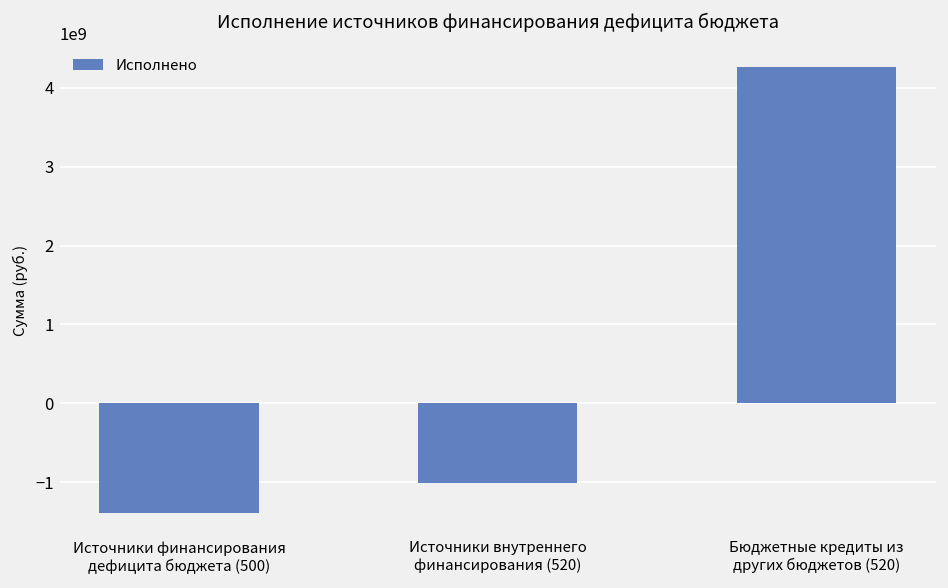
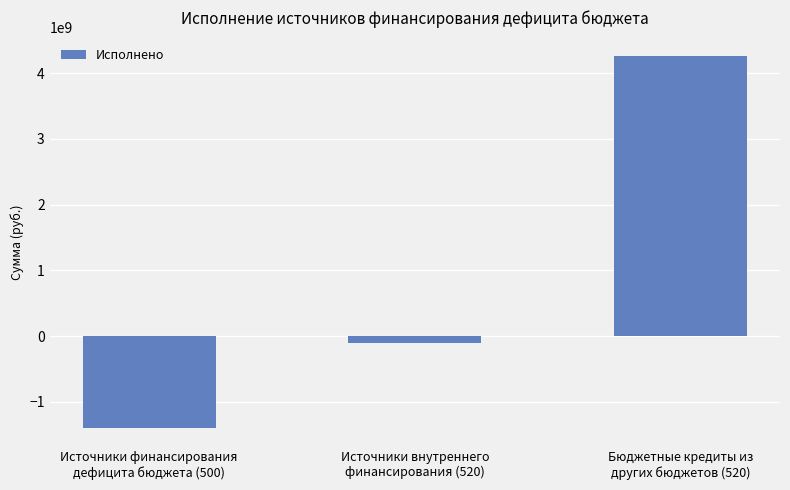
Источники внутреннего финансирования (520): -1000000000 -> -100000000
